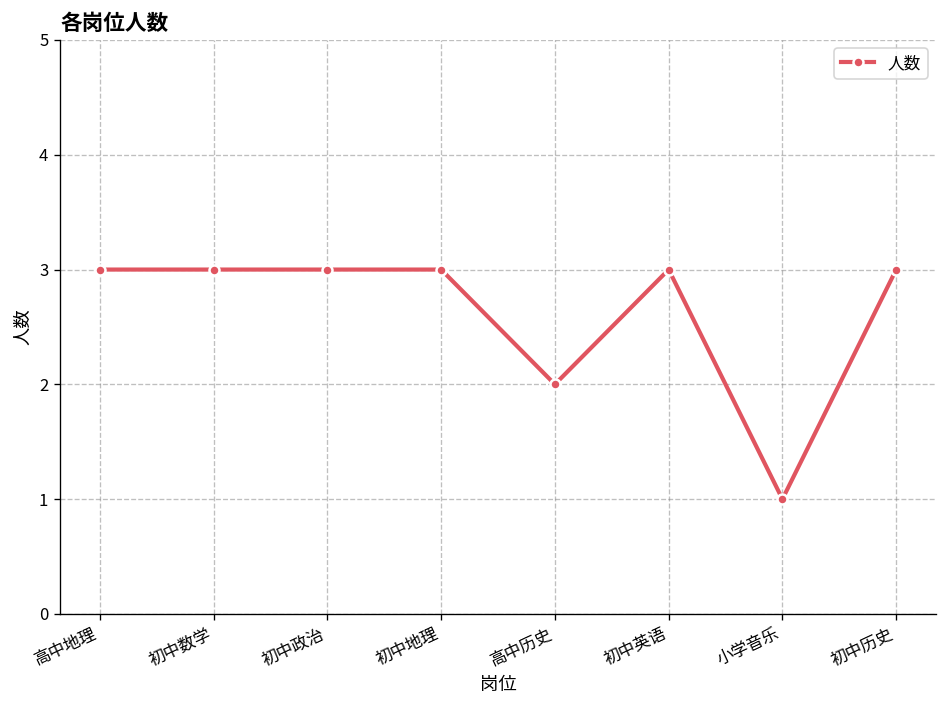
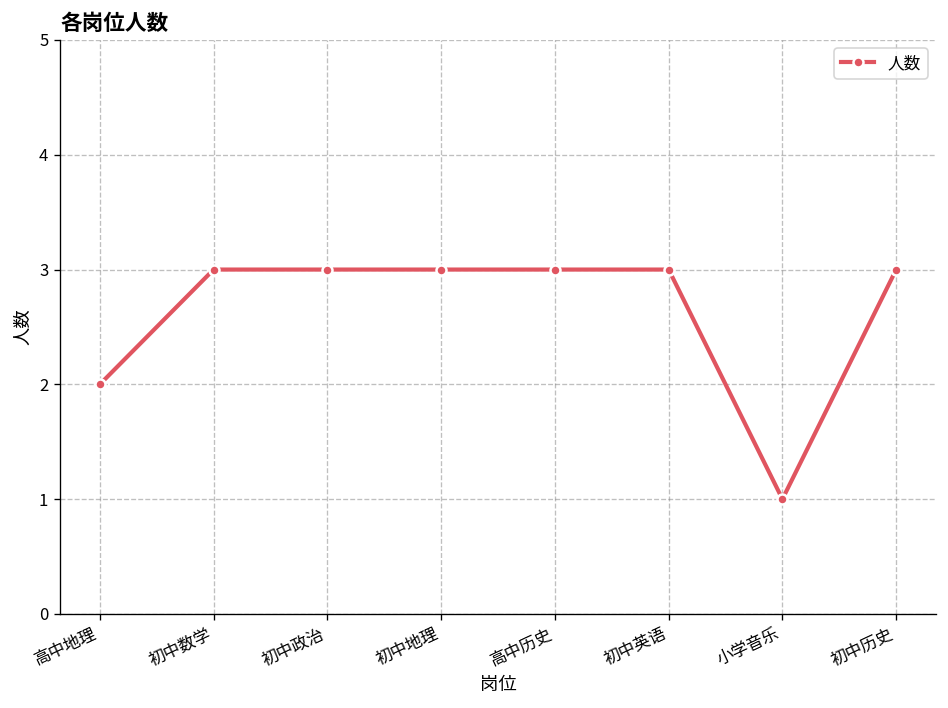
高中地理: 3 -> 2
高中历史: 2 -> 3
